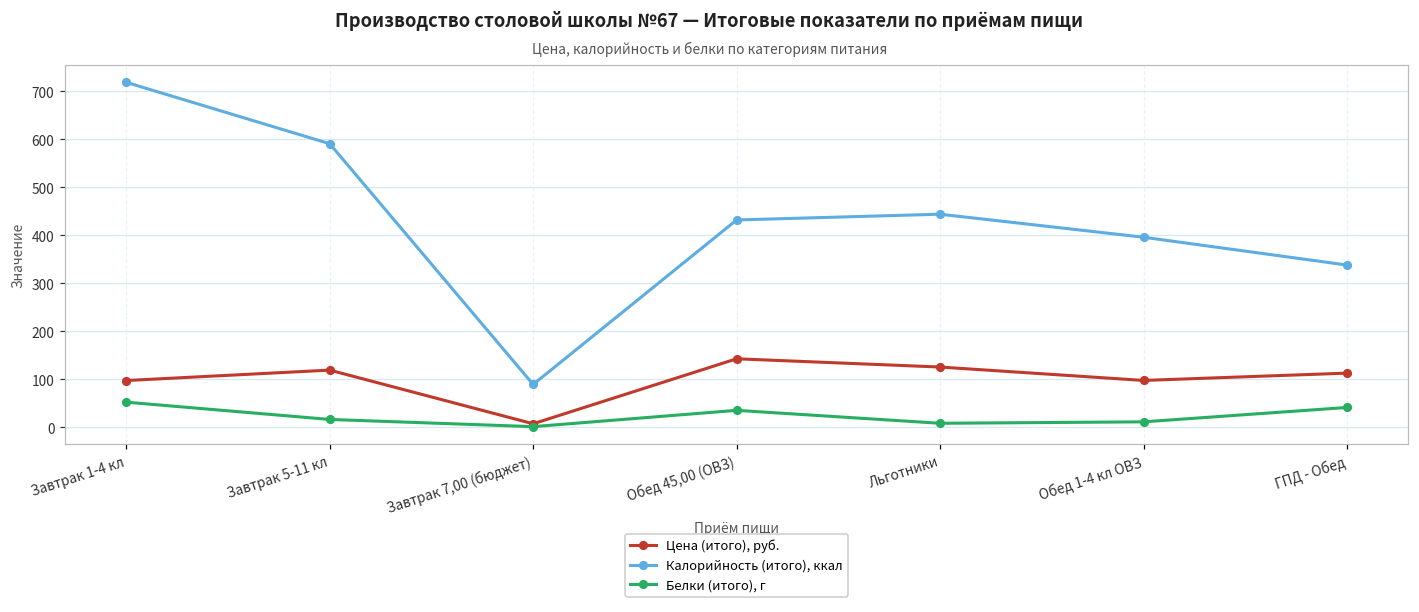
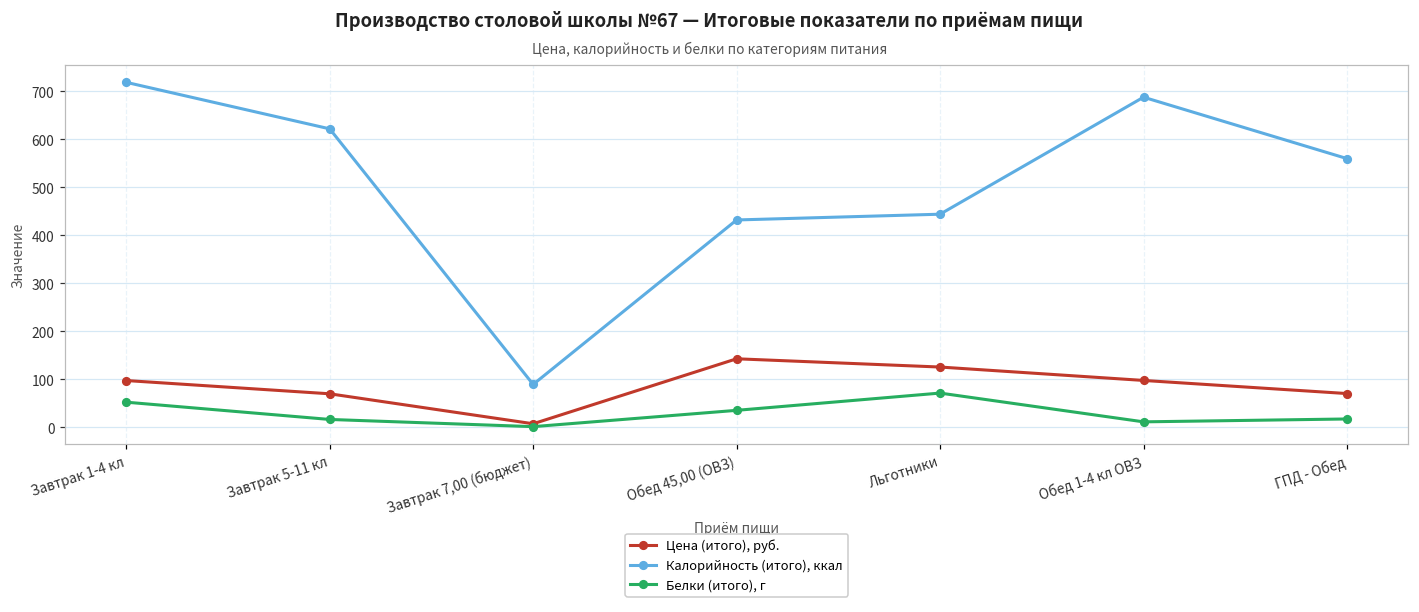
Цена (итого), руб., Завтрак 5-11 кл: 120 -> 70
Калорийность (итого), ккал, Завтрак 5-11 кл: 590 -> 620
Белки (итого), г, Льготники: 10 -> 70
Калорийность (итого), ккал, Обед 1-4 кл ОВЗ: 400 -> 690
Цена (итого), руб., ГПД - Обед: 110 -> 70
Калорийность (итого), ккал, ГПД - Обед: 340 -> 560
Белки (итого), г, ГПД - Обед: 40 -> 20
